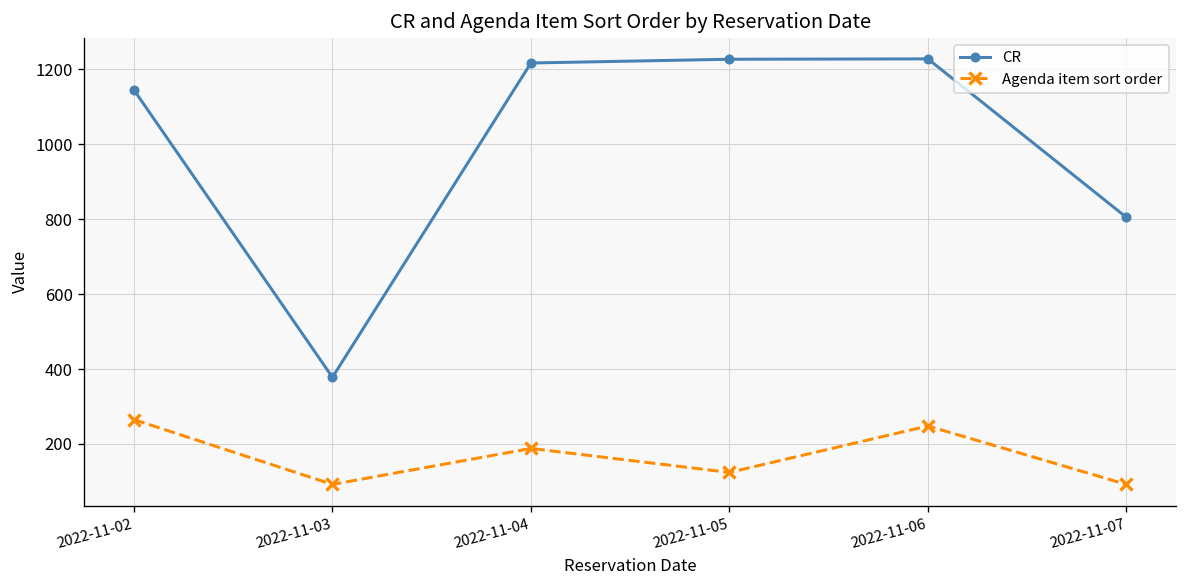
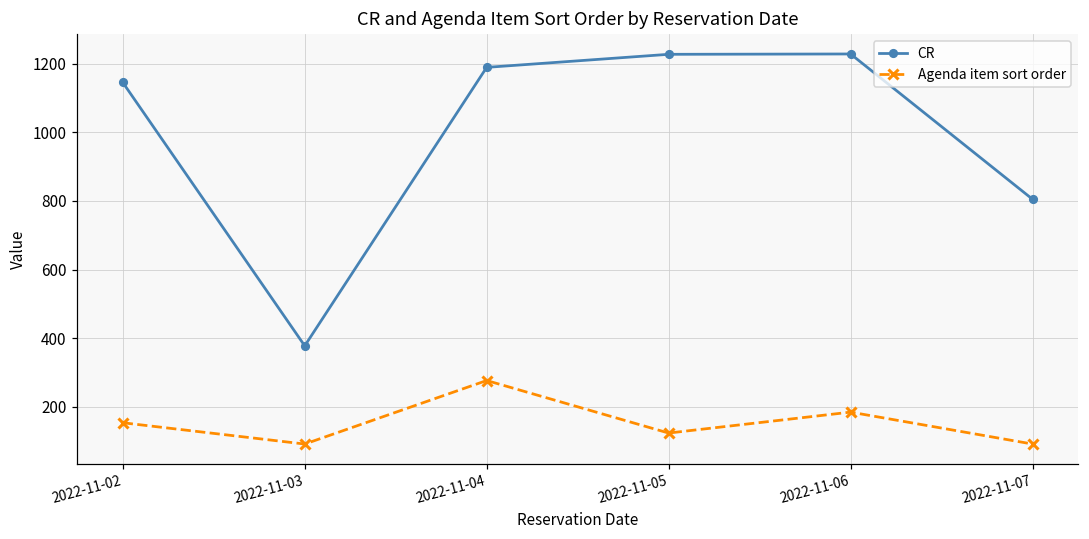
Agenda item sort order, 2022-11-02: 270 -> 150
CR, 2022-11-04: 1220 -> 1190
Agenda item sort order, 2022-11-04: 190 -> 280
Agenda item sort order, 2022-11-06: 250 -> 190
